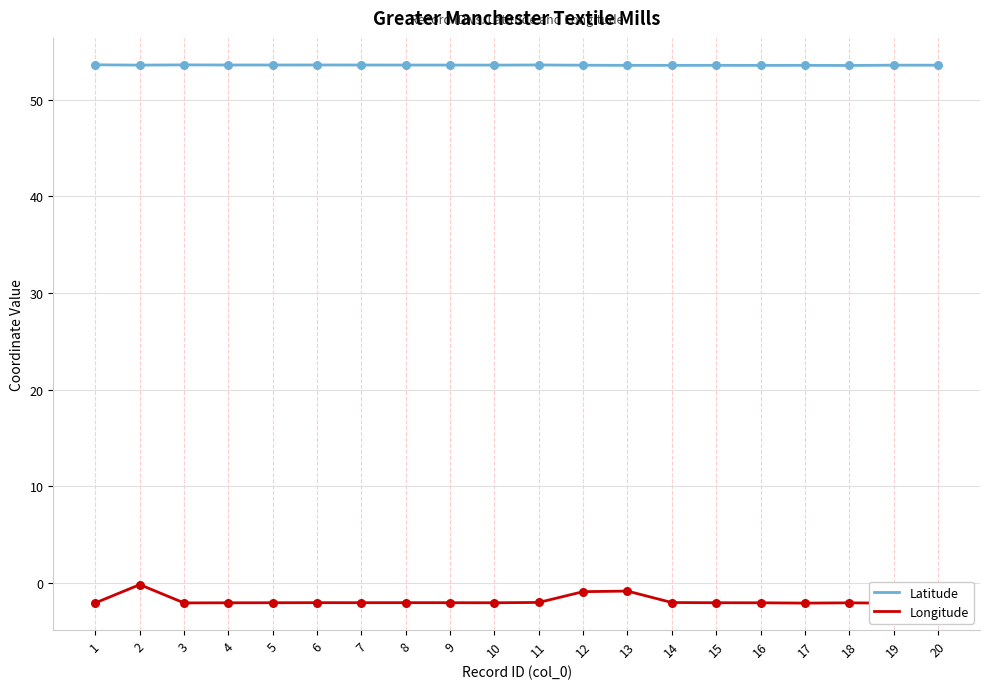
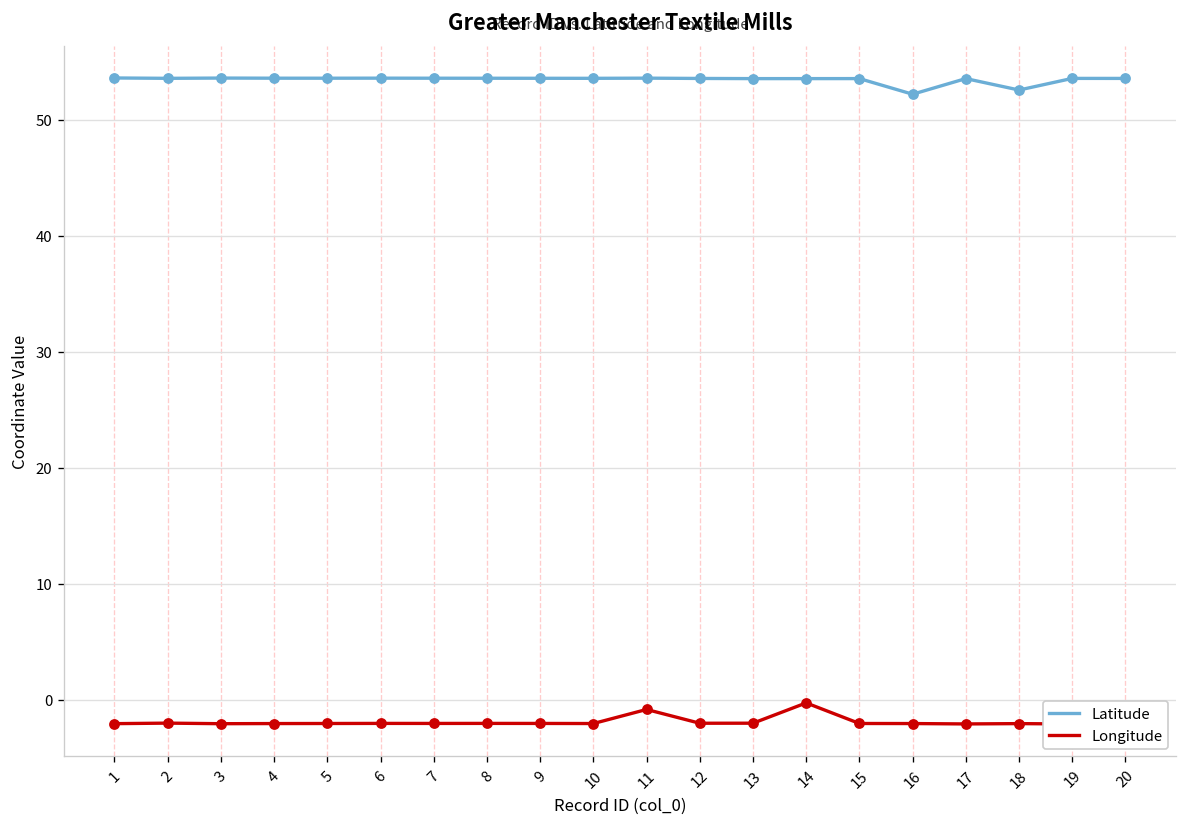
Longitude, 2: 0 -> -2
Longitude, 11: -2 -> -1
Longitude, 12: -1 -> -2
Longitude, 13: -1 -> -2
Longitude, 14: -2 -> 0
Latitude, 16: 54 -> 52
Latitude, 18: 54 -> 53
